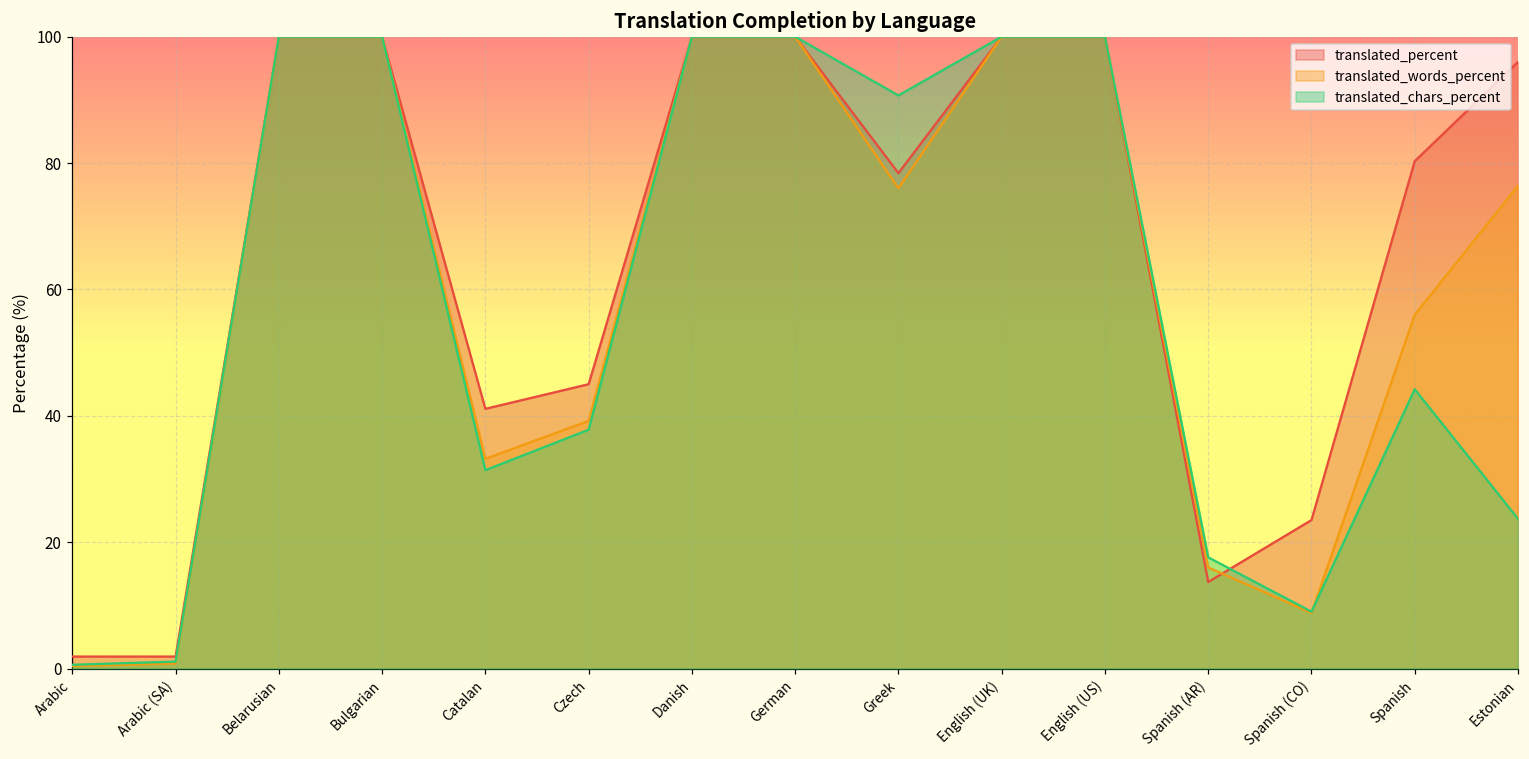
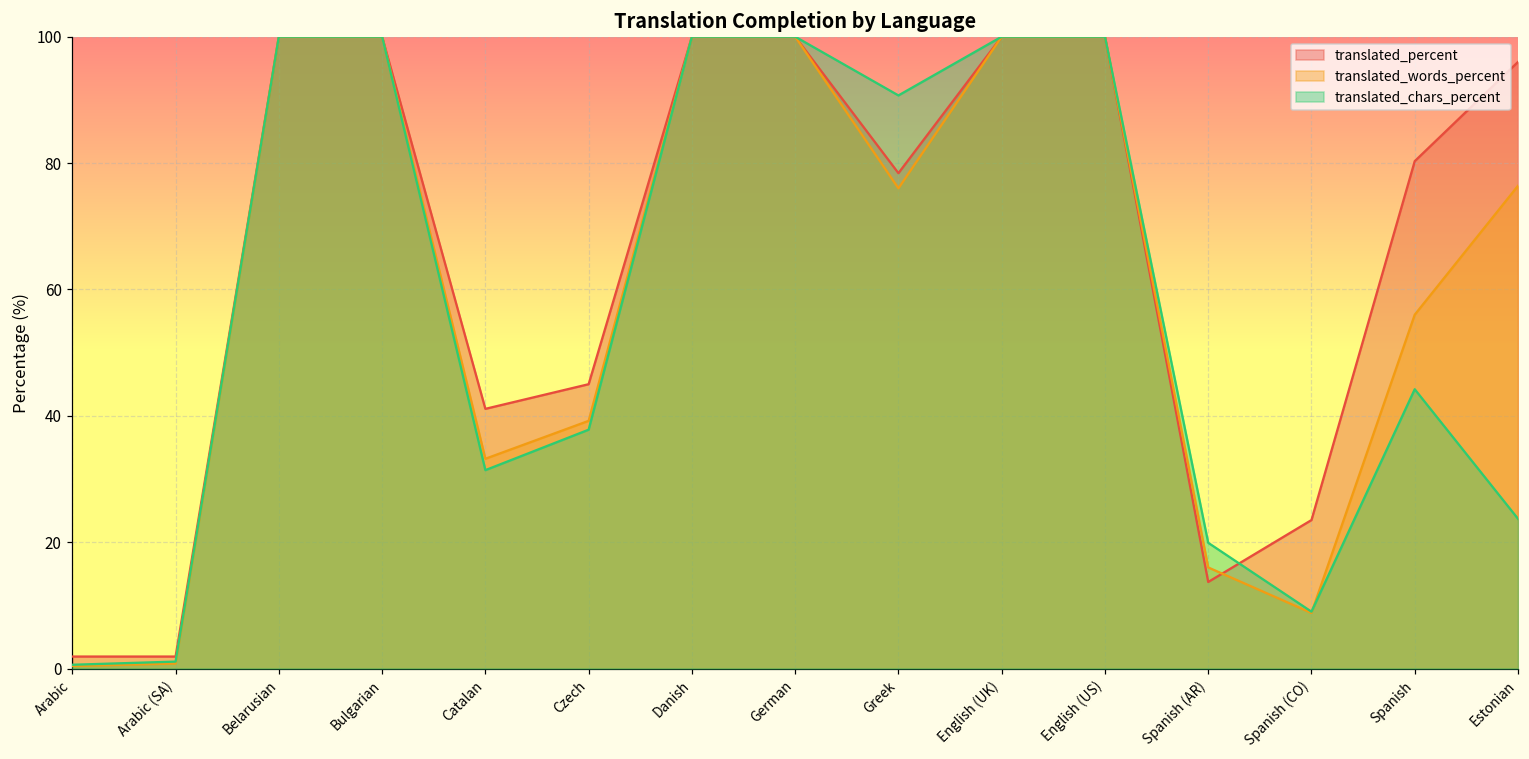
translated_chars_percent, Spanish (AR): 18 -> 20
